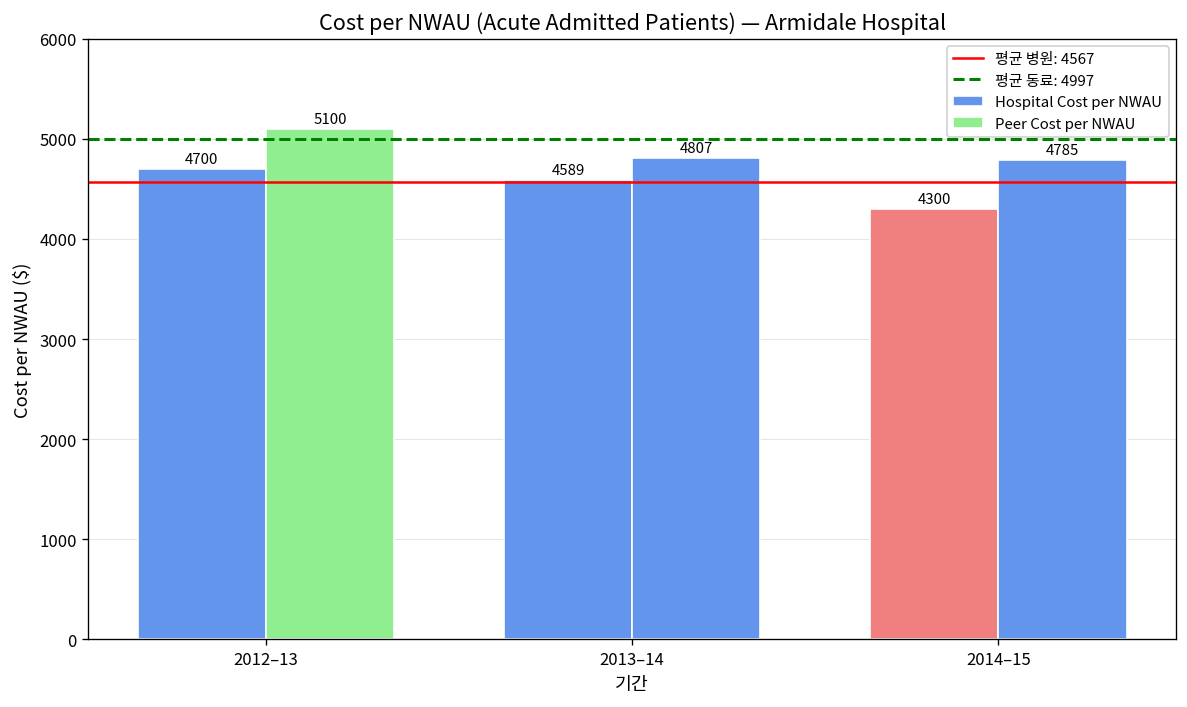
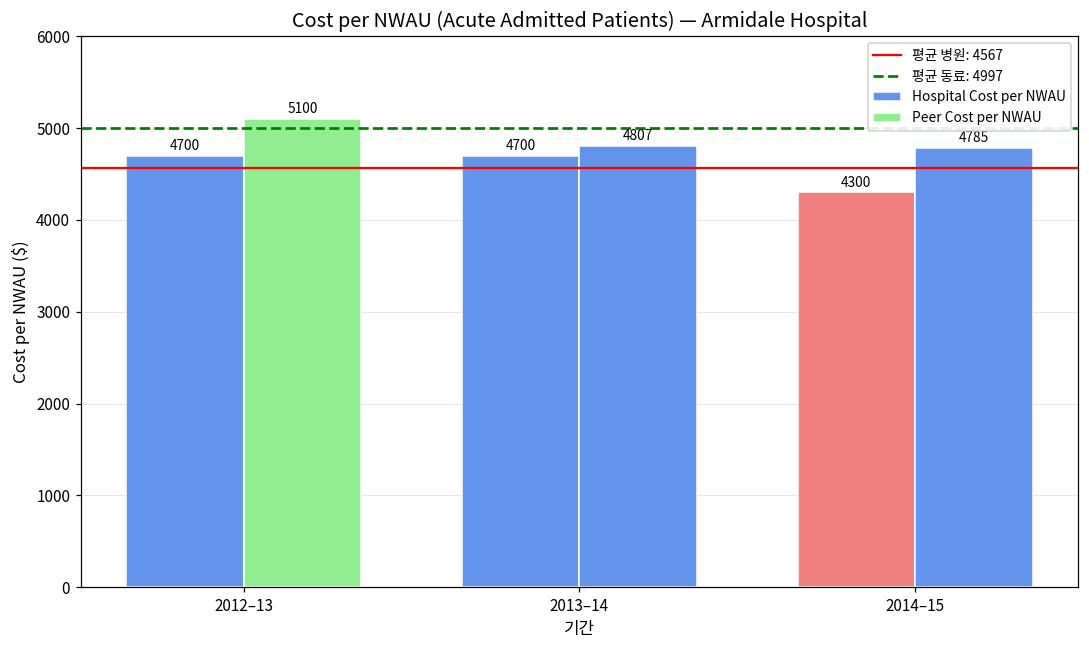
Hospital Cost per NWAU, 2013–14: 4589 -> 4700
